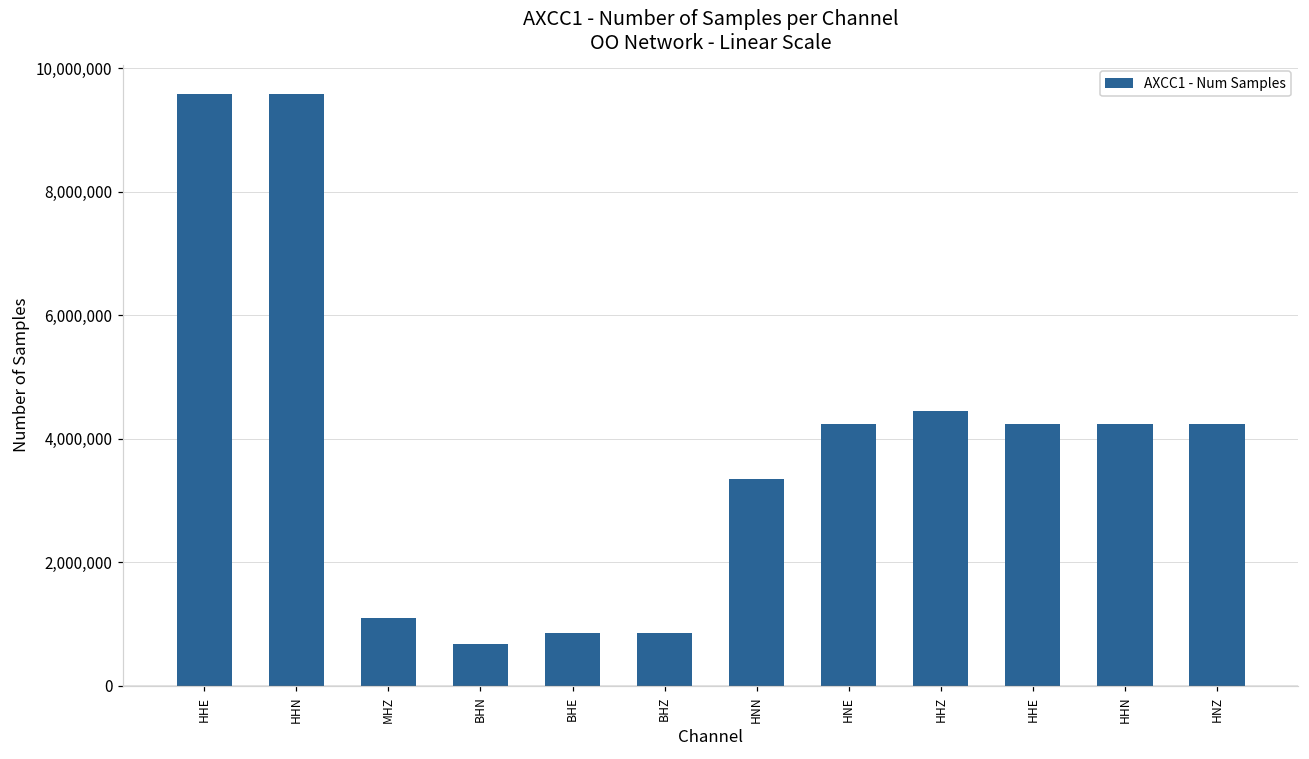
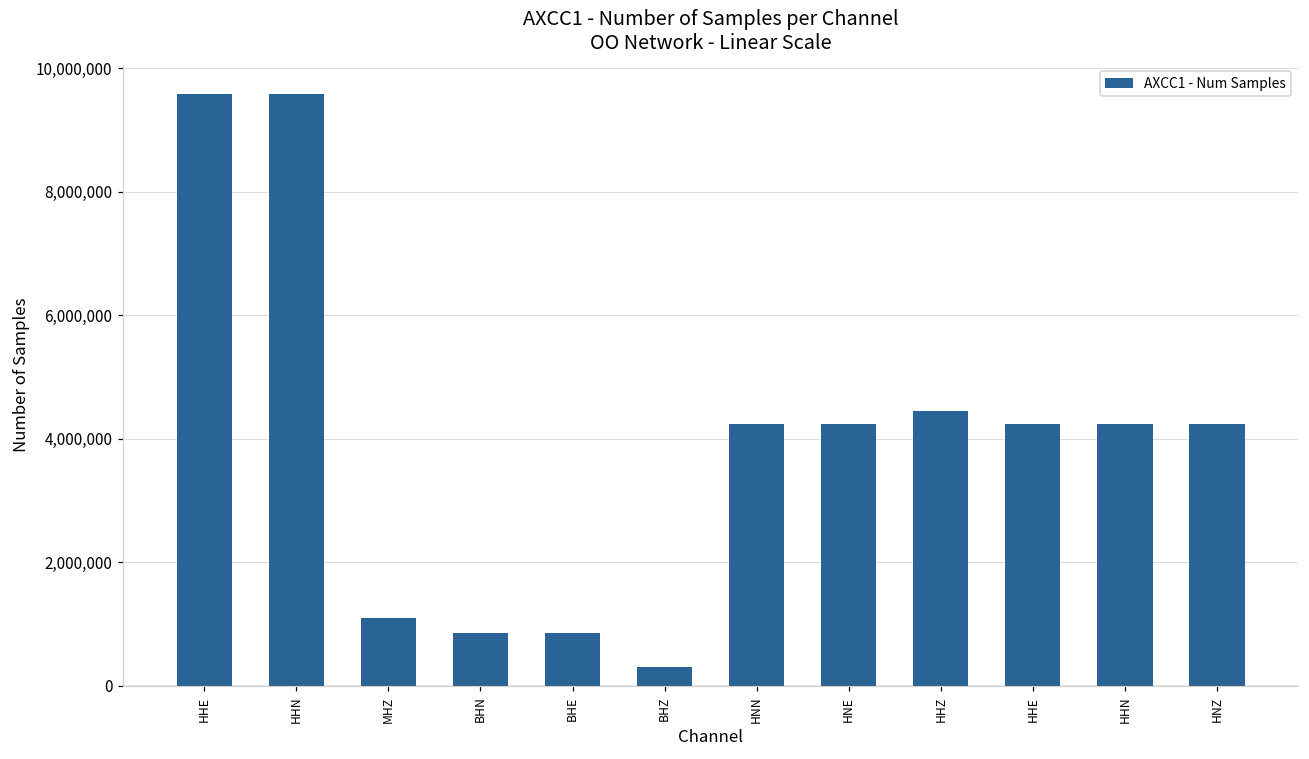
BHN: 700,000 -> 800,000
BHZ: 800,000 -> 300,000
HNN: 3,400,000 -> 4,200,000
